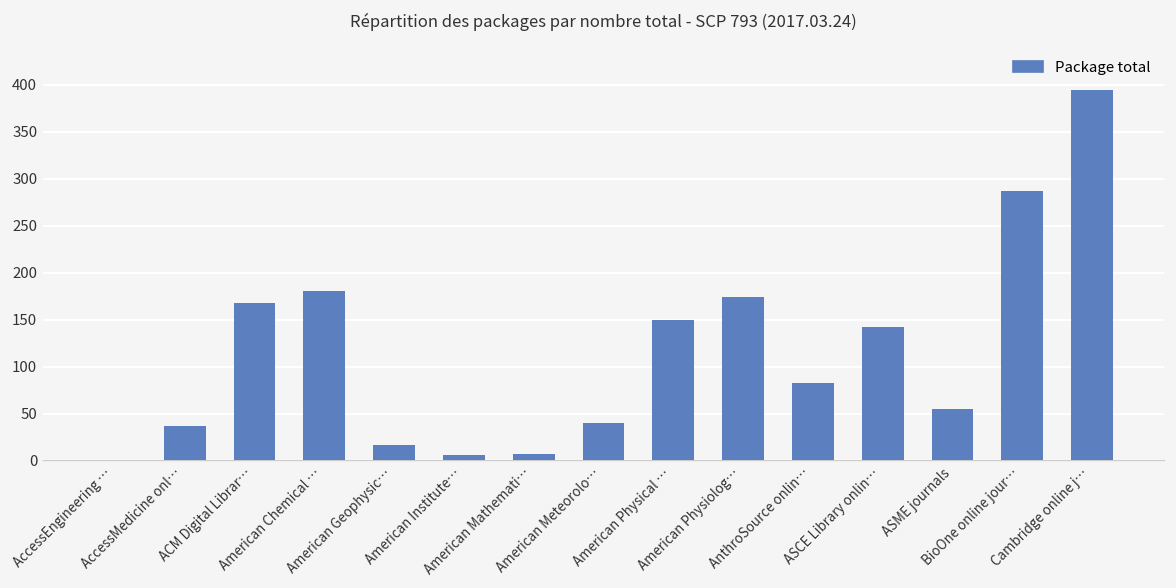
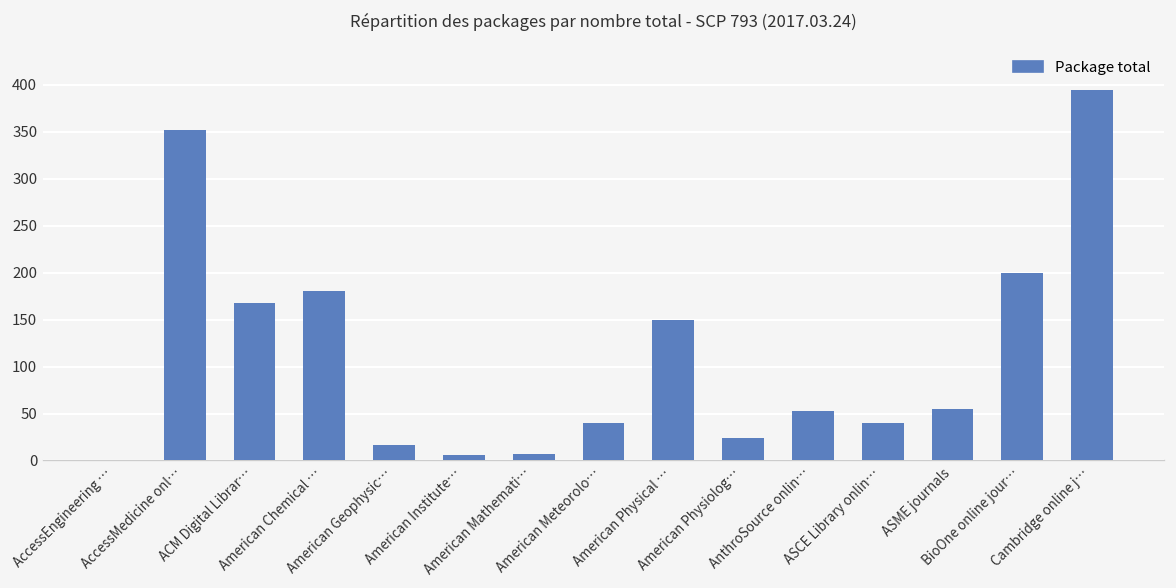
AccessMedicine onl…: 40 -> 350
American Physiolog…: 170 -> 20
AnthroSource onlin…: 80 -> 50
ASCE Library onlin…: 140 -> 40
BioOne online jour…: 290 -> 200
